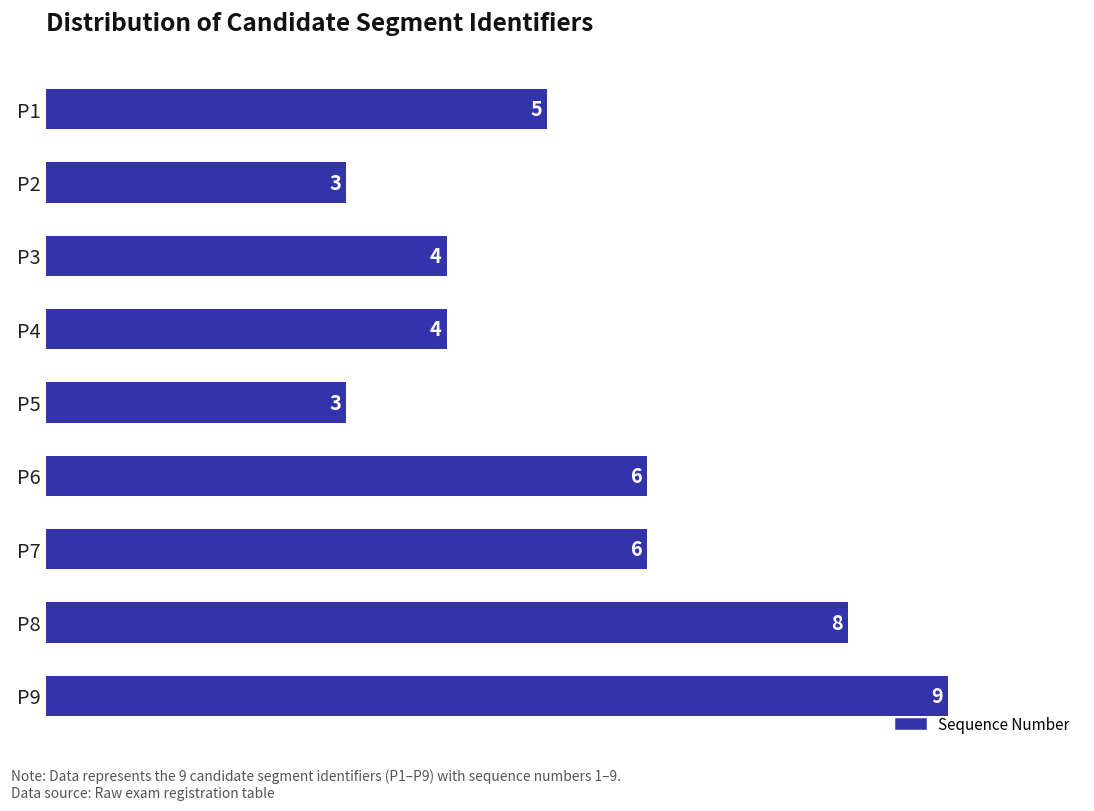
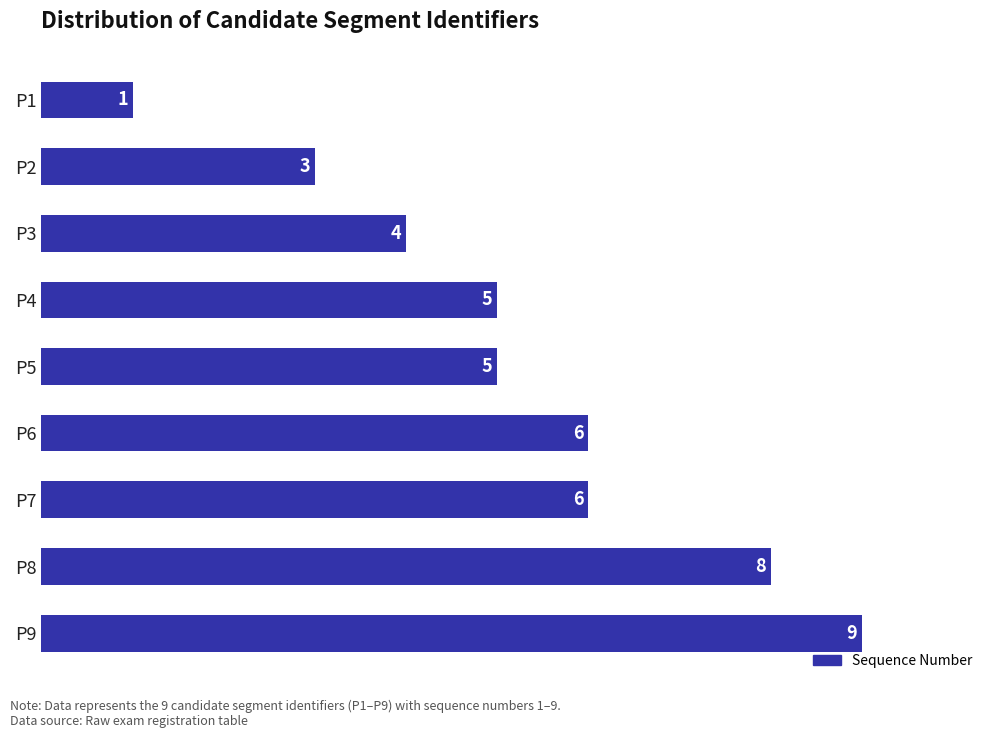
P1: 5 -> 1
P4: 4 -> 5
P5: 3 -> 5
